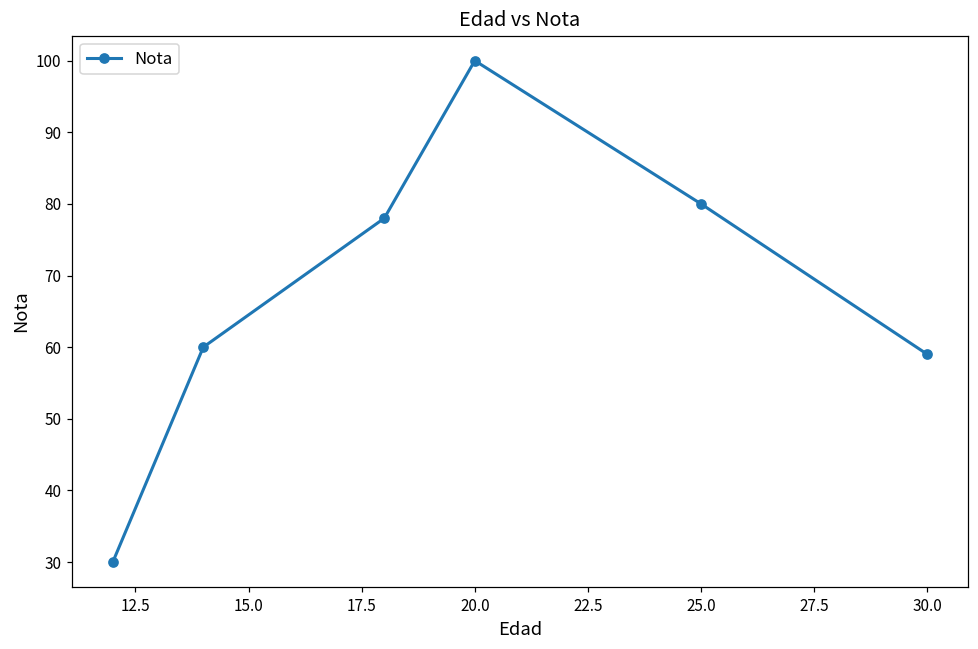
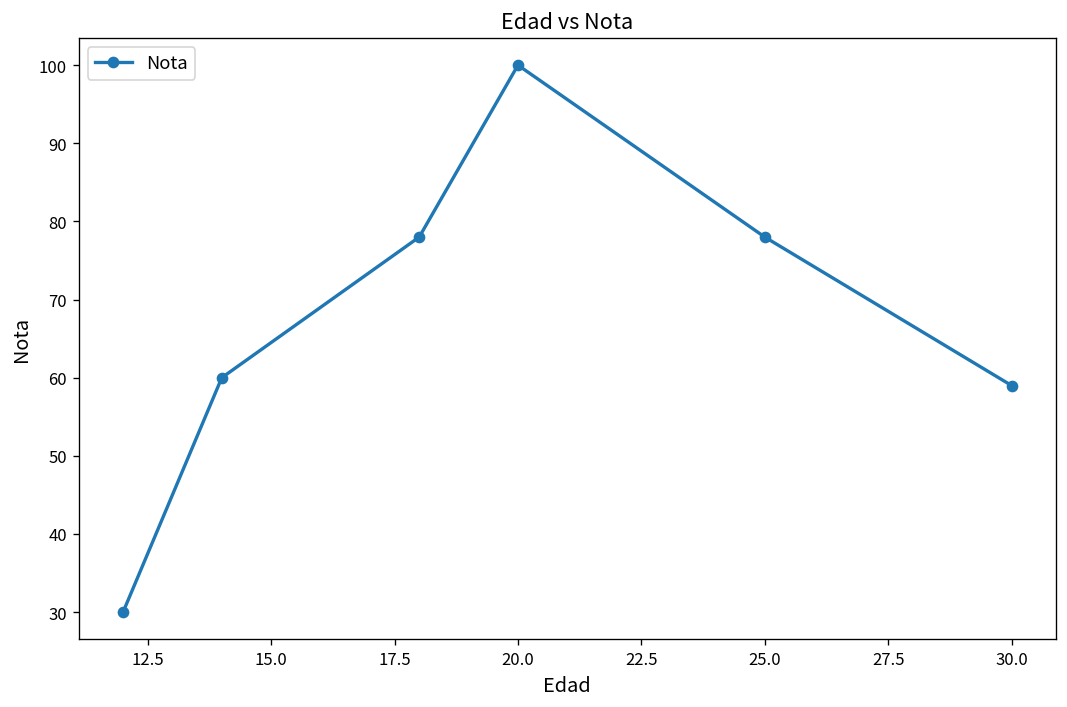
25.0: 80 -> 78
